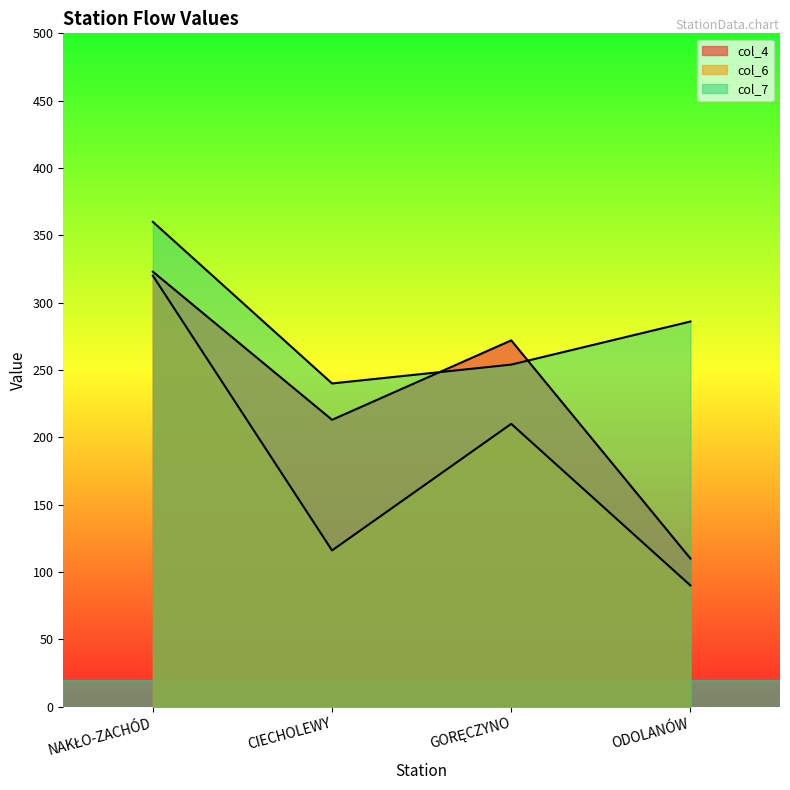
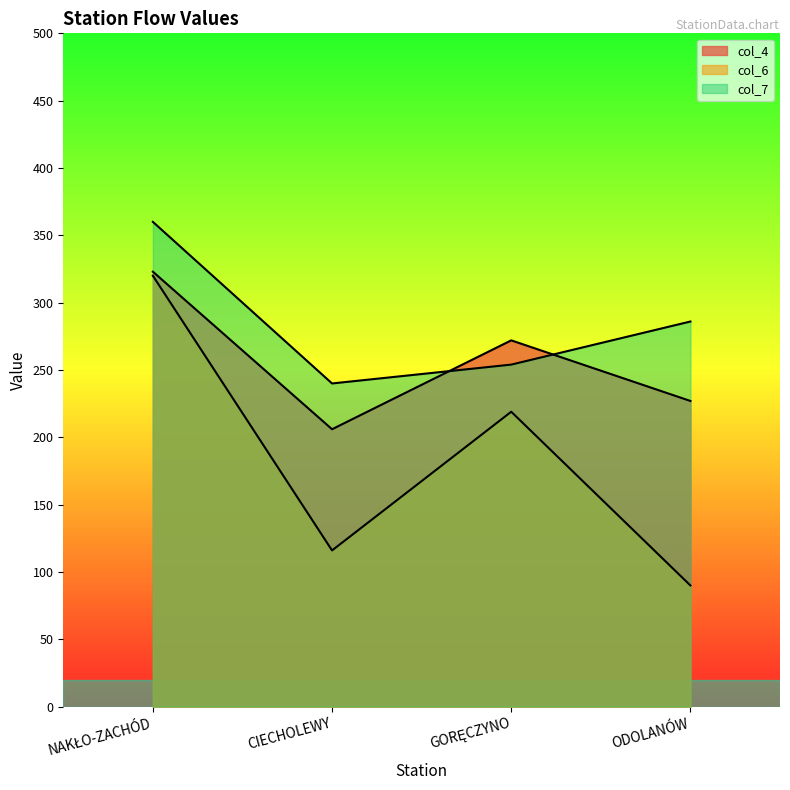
col_4, CIECHOLEWY: 213 -> 206
col_6, GORĘCZYNO: 210 -> 219
col_4, ODOLANÓW: 110 -> 227
